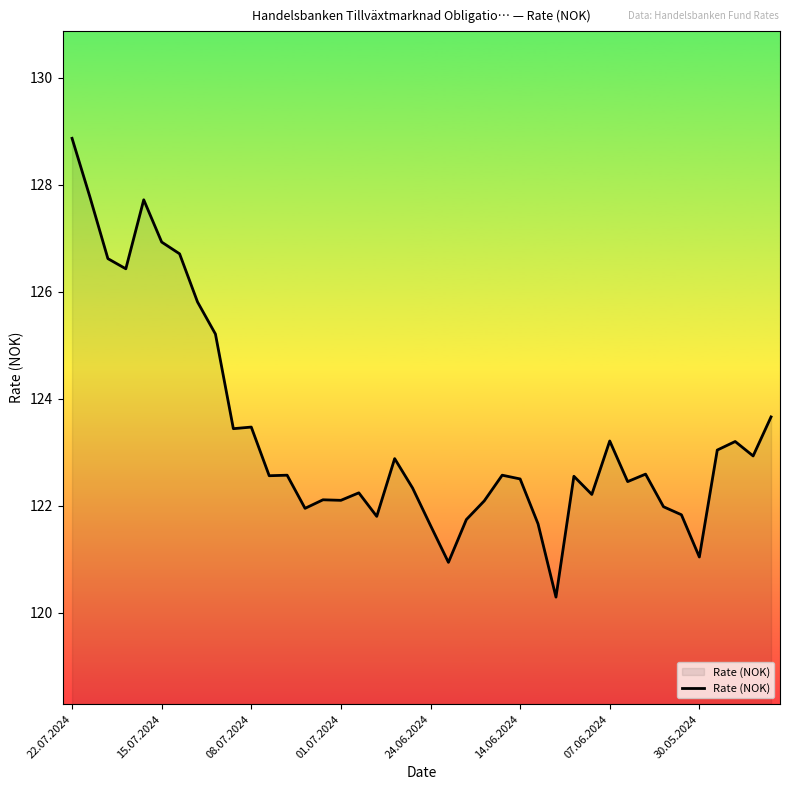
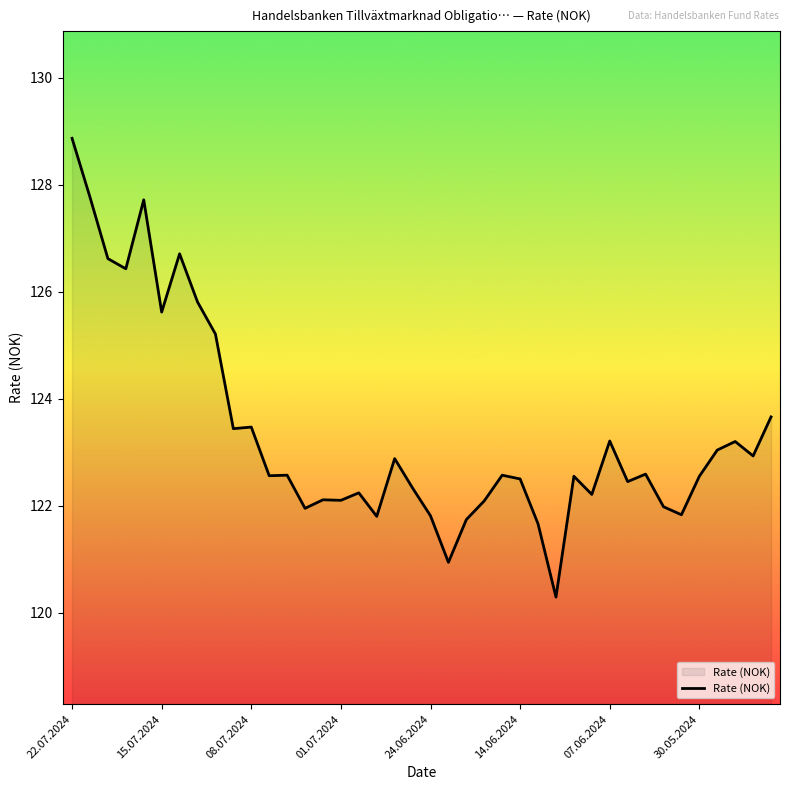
15.07.2024: 126.9 -> 125.6
24.06.2024: 121.6 -> 121.8
30.05.2024: 121.0 -> 122.6
